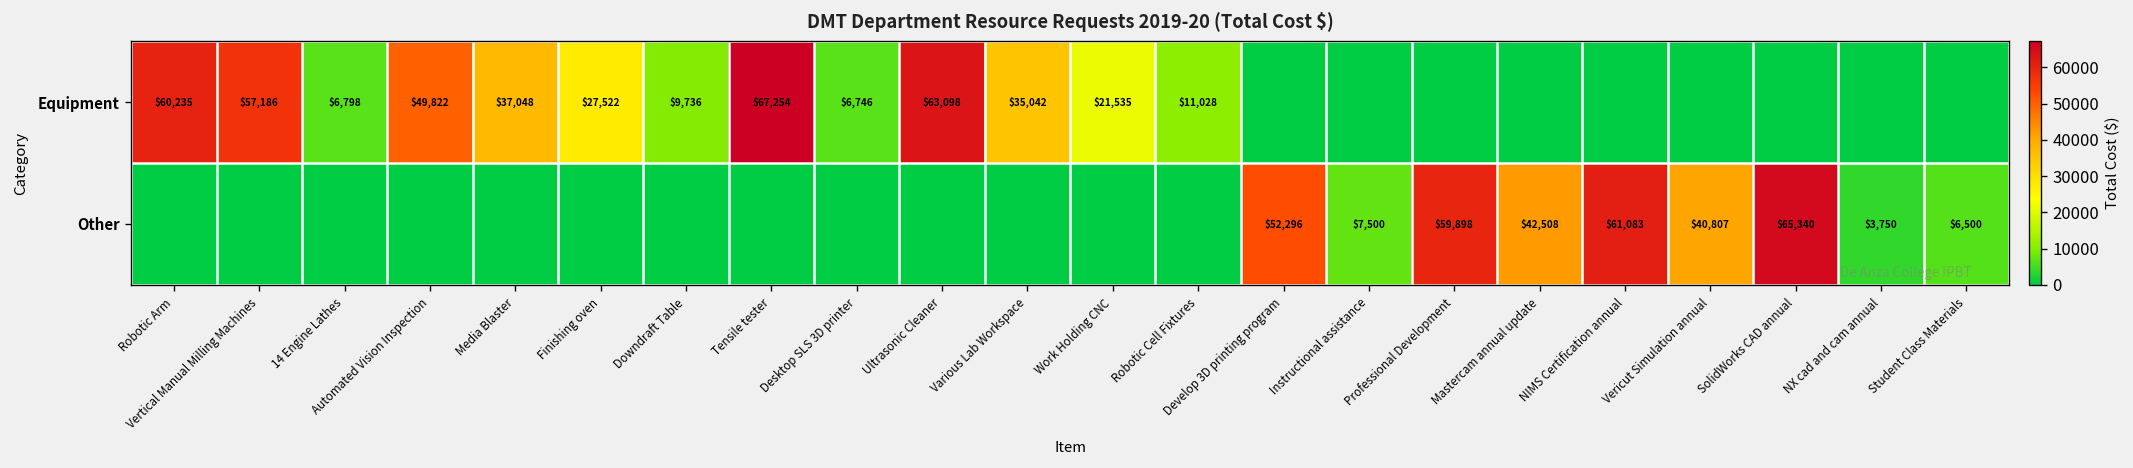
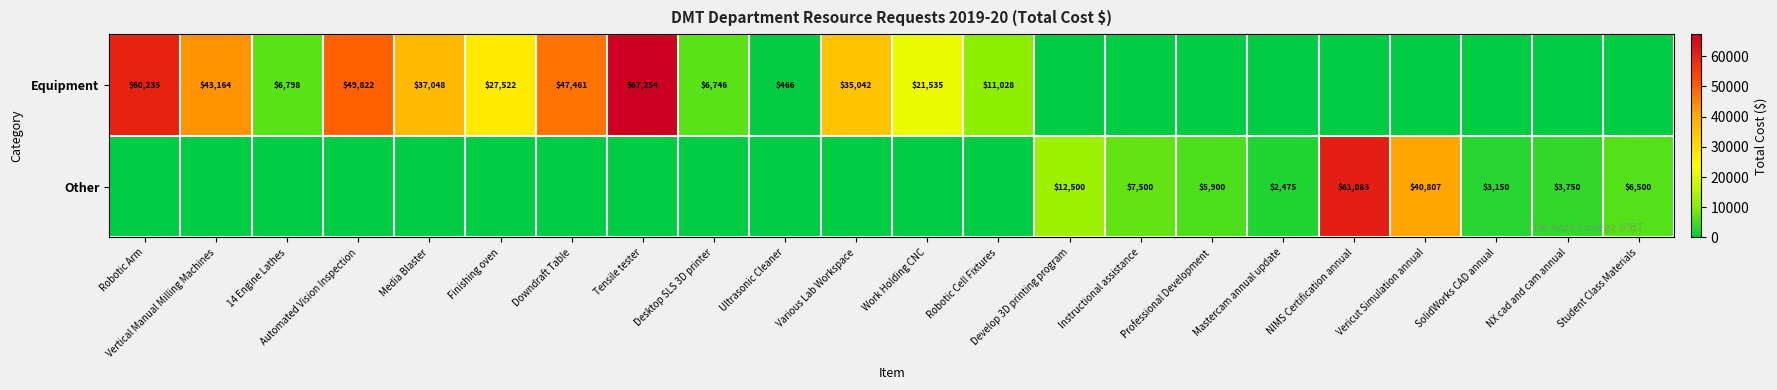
Equipment, Vertical Manual Milling Machines: $57,186 -> $43,164
Equipment, Downdraft Table: $9,736 -> $47,461
Equipment, Ultrasonic Cleaner: $63,098 -> $466
Other, Develop 3D printing program: $52,296 -> $12,500
Other, Professional Development: $59,898 -> $5,900
Other, Mastercam annual update: $42,508 -> $2,475
Other, SolidWorks CAD annual: $65,340 -> $3,150
